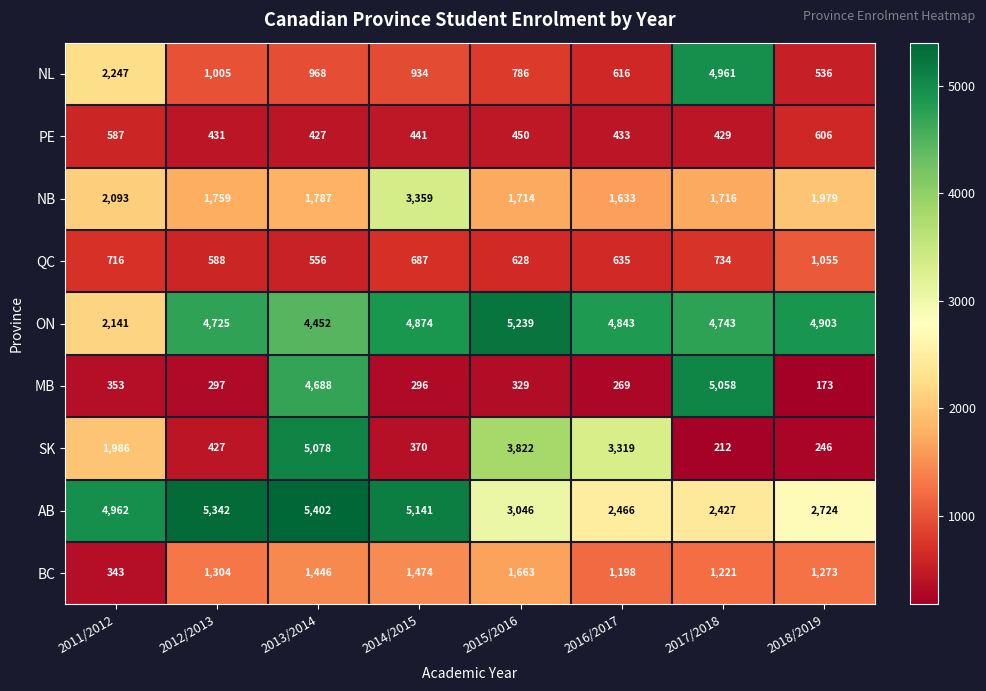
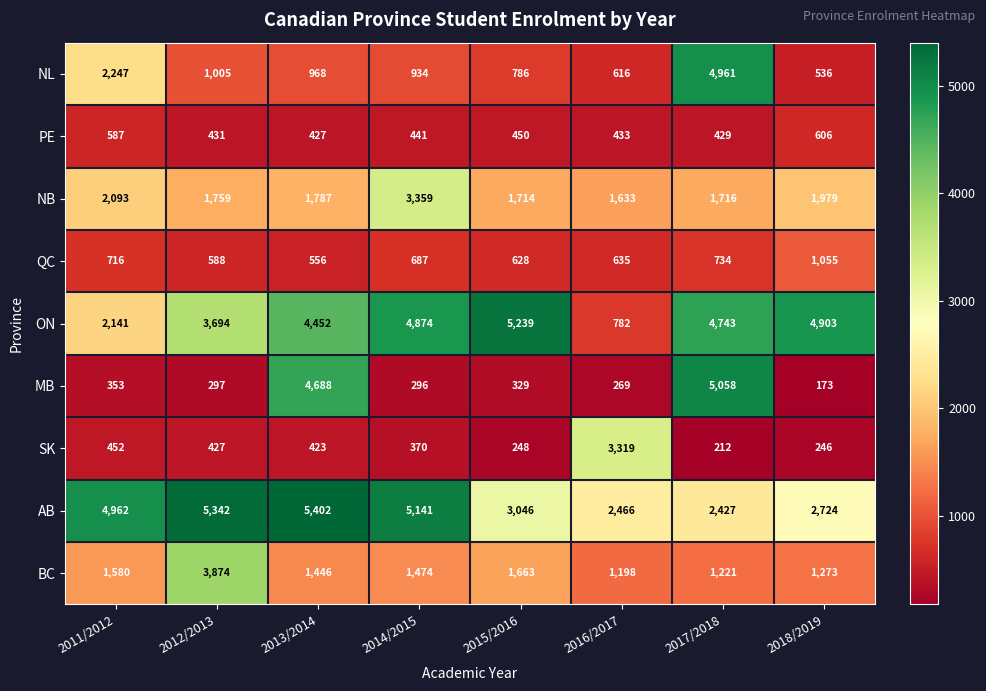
ON, 2012/2013: 4,725 -> 3,694
ON, 2016/2017: 4,843 -> 782
SK, 2011/2012: 1,986 -> 452
SK, 2013/2014: 5,078 -> 423
SK, 2015/2016: 3,822 -> 248
BC, 2011/2012: 343 -> 1,580
BC, 2012/2013: 1,304 -> 3,874
